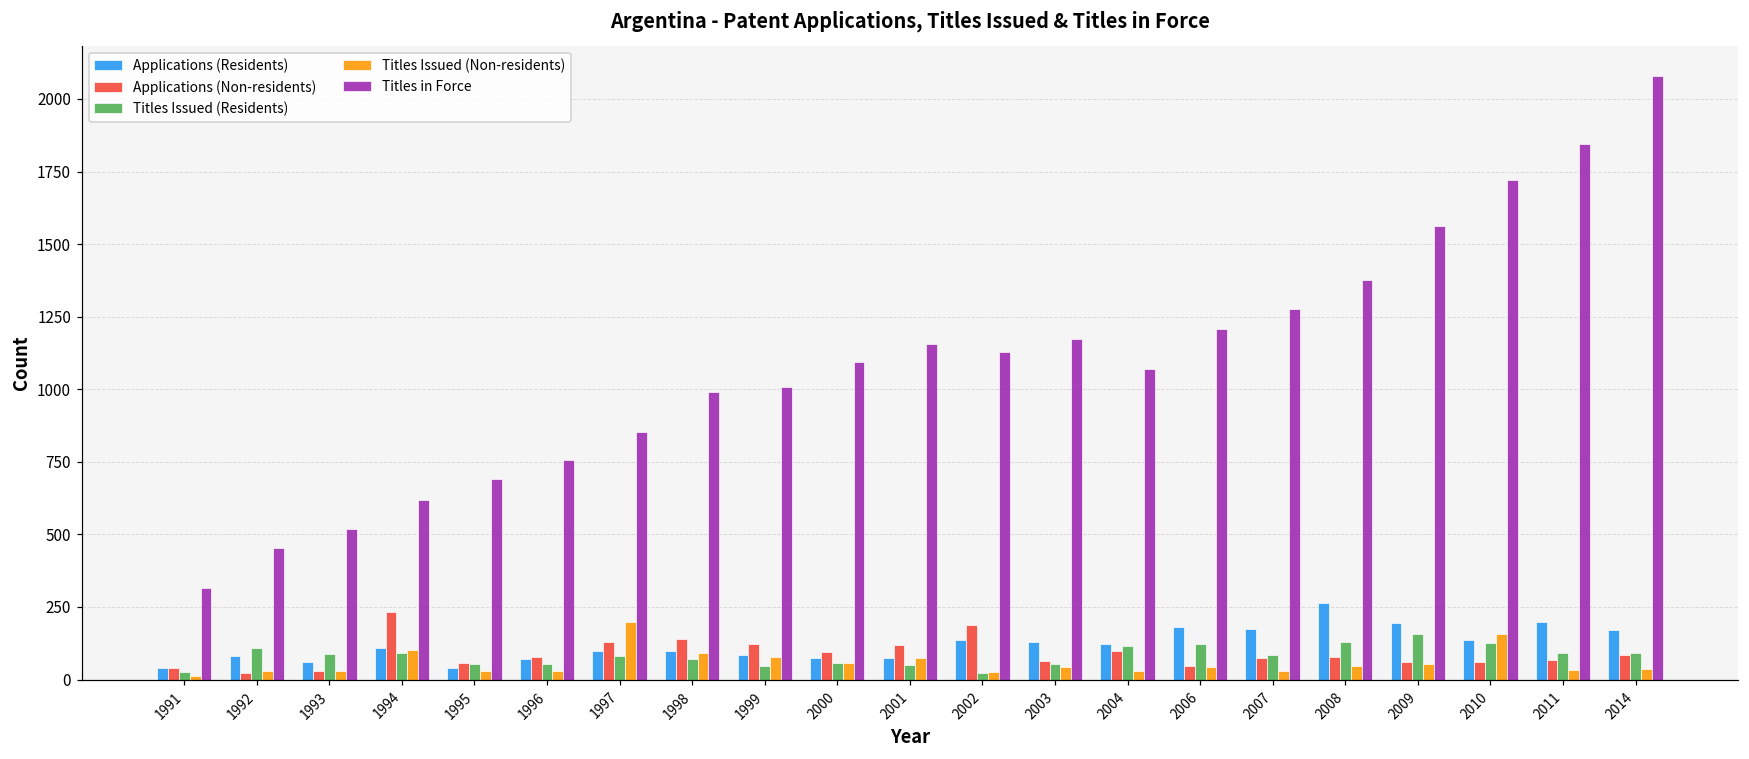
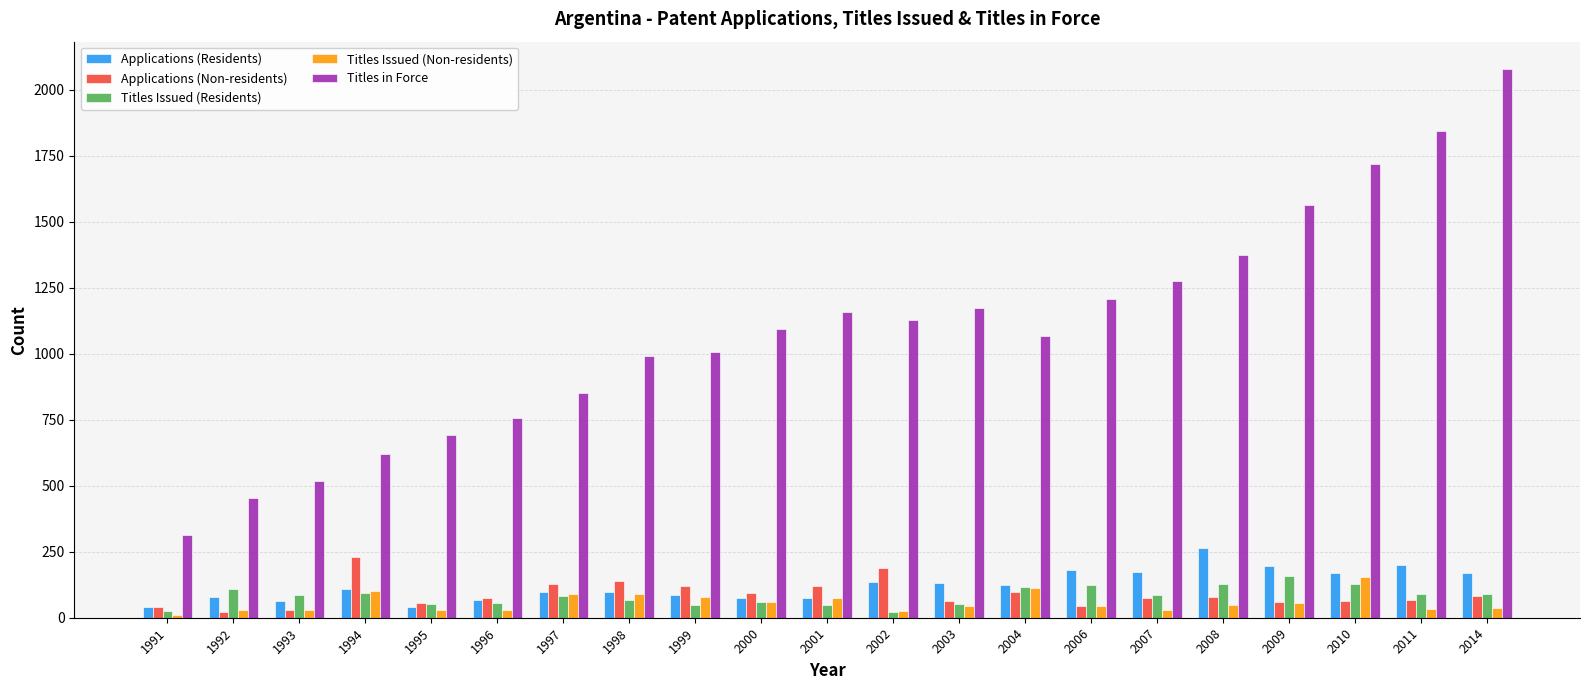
Titles Issued (Non-residents), 1997: 200 -> 90
Titles Issued (Non-residents), 2004: 30 -> 110
Applications (Residents), 2010: 140 -> 170
